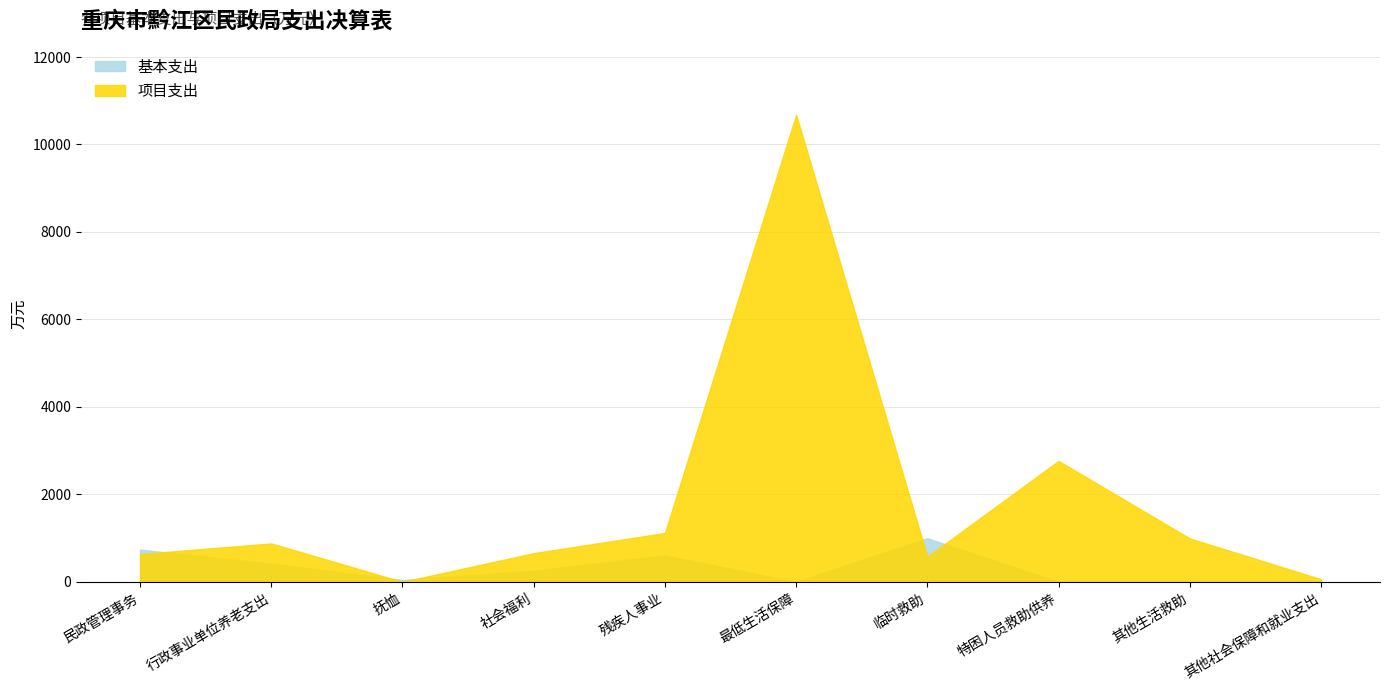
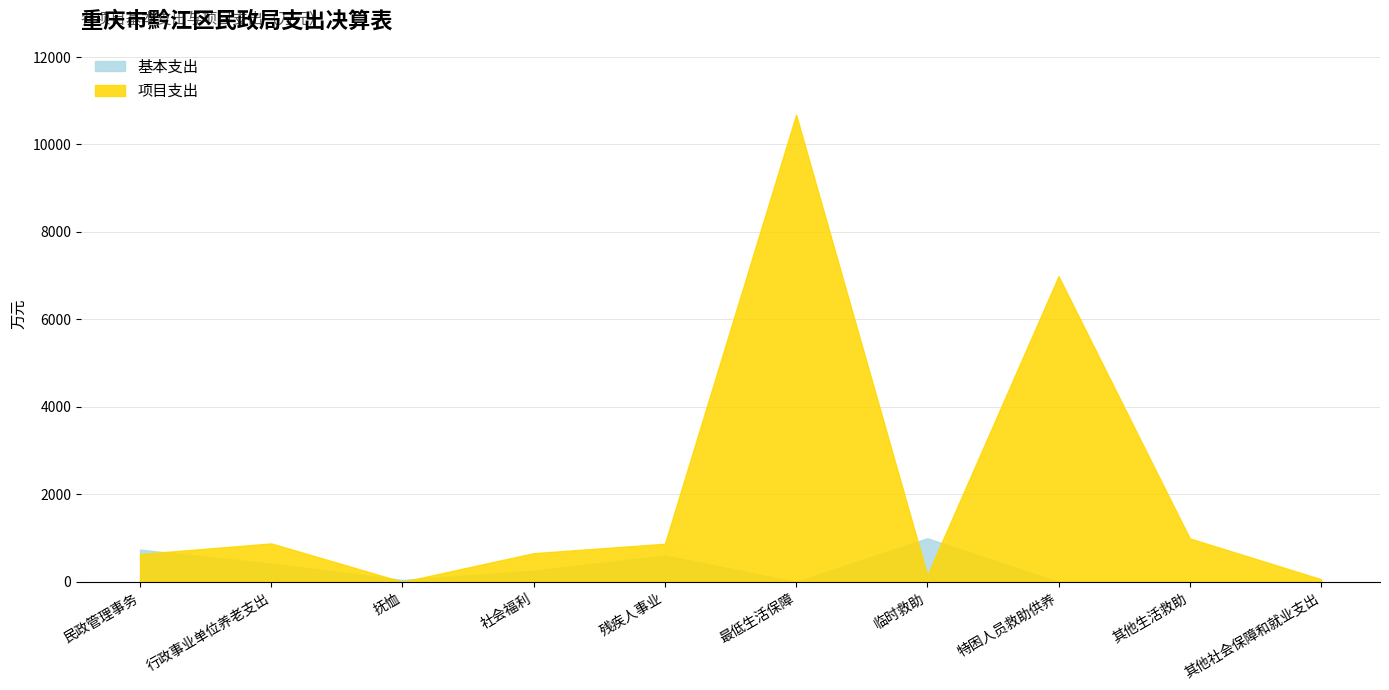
项目支出, 残疾人事业: 1100 -> 900
项目支出, 临时救助: 600 -> 100
项目支出, 特困人员救助供养: 2800 -> 7000
